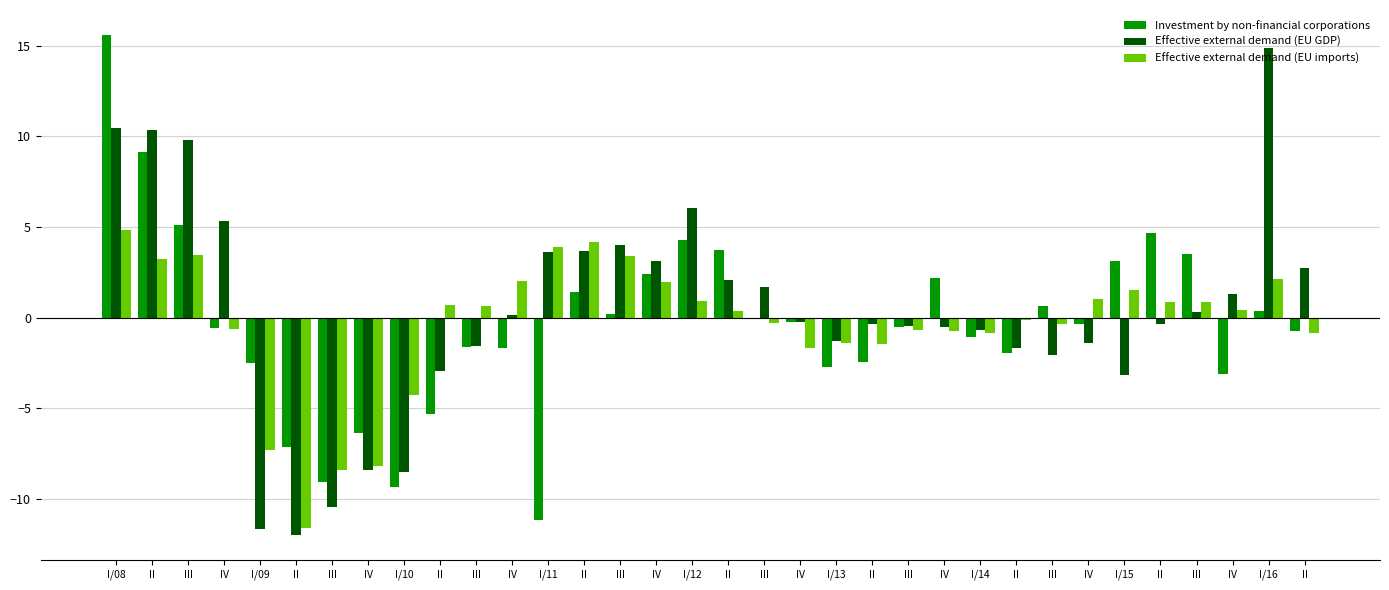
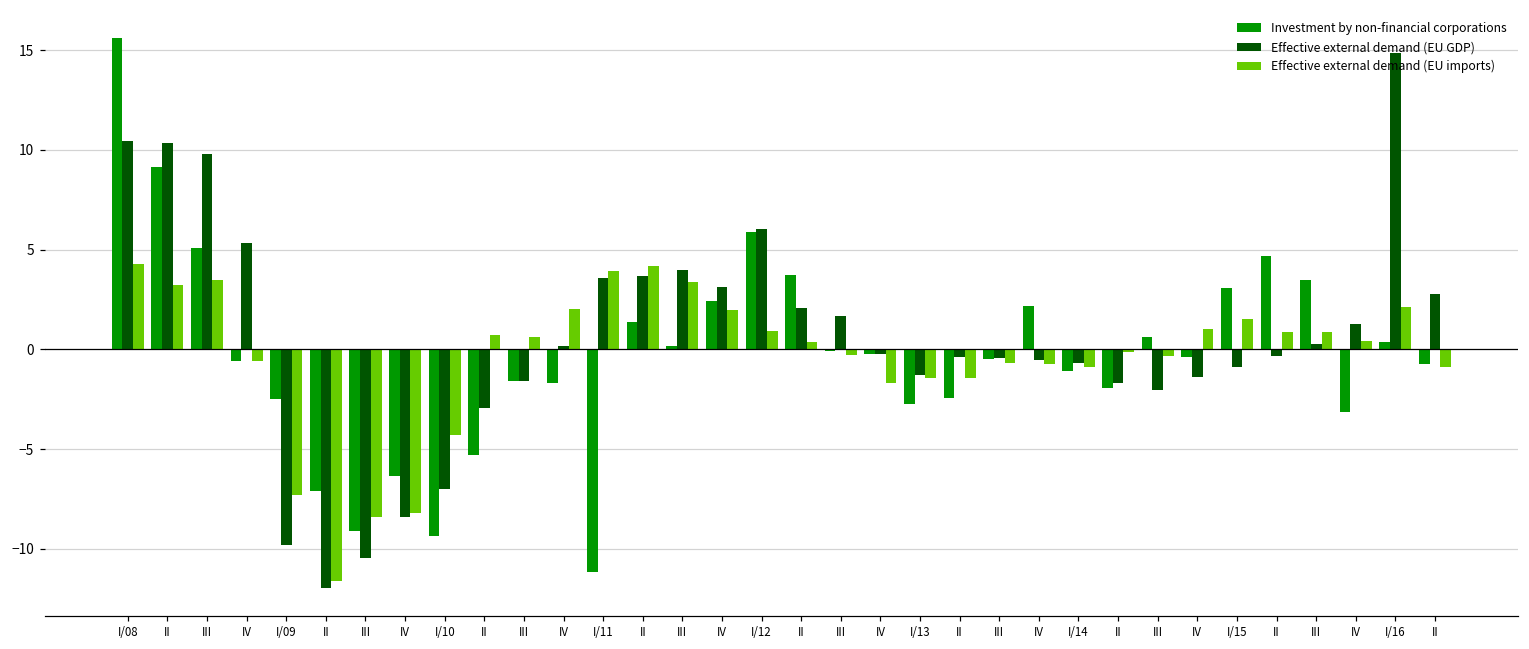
Effective external demand (EU imports), I/08: 4.8 -> 4.3
Effective external demand (EU GDP), I/09: -11.6 -> -9.8
Effective external demand (EU GDP), I/10: -8.5 -> -7.0
Investment by non-financial corporations, I/12: 4.3 -> 5.9
Effective external demand (EU GDP), I/15: -3.2 -> -0.9
